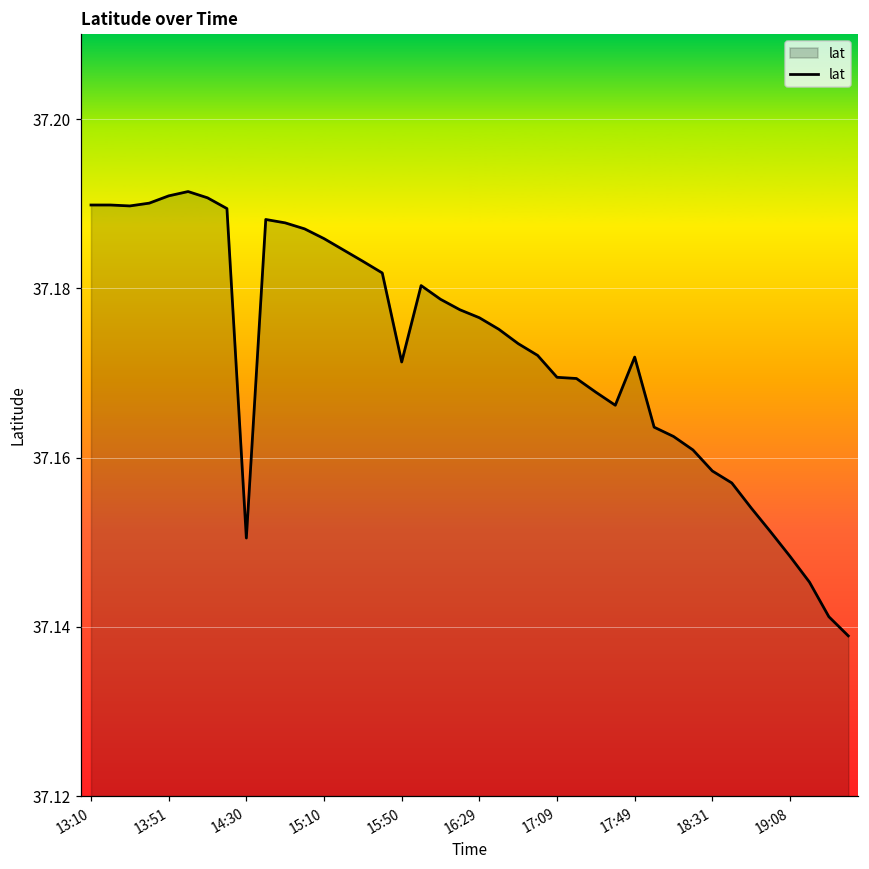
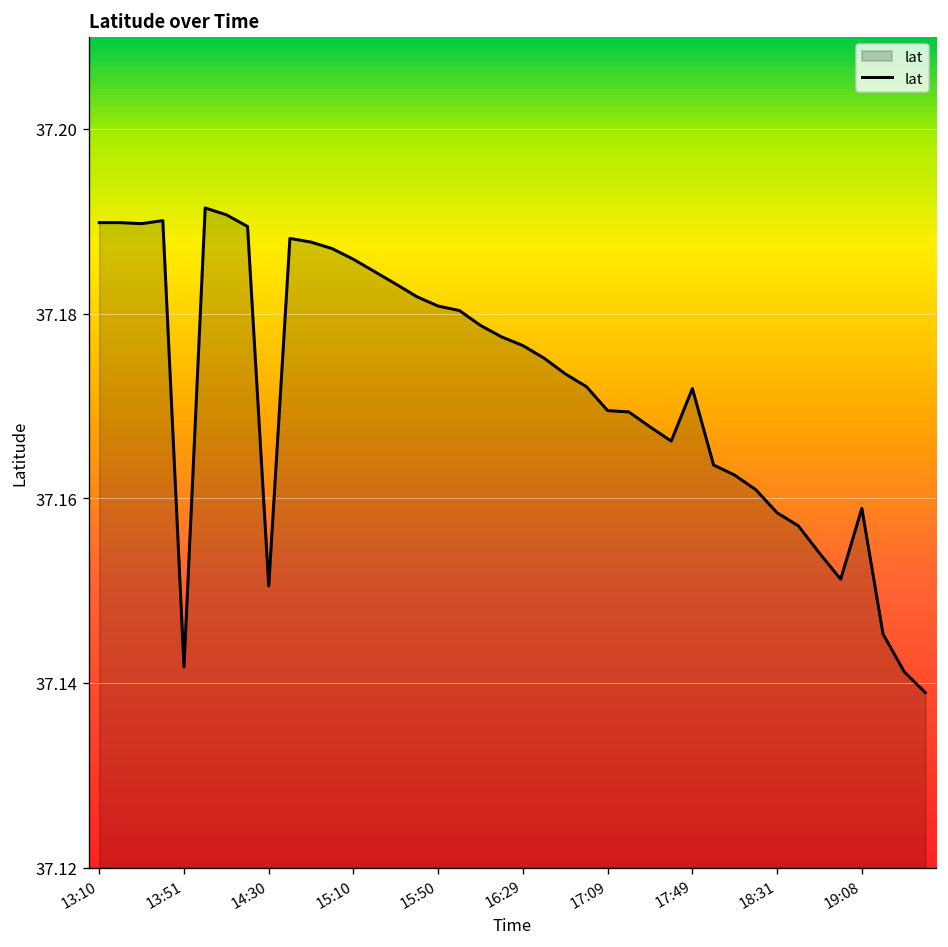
13:51: 37.191 -> 37.142
15:50: 37.171 -> 37.181
19:08: 37.148 -> 37.159
